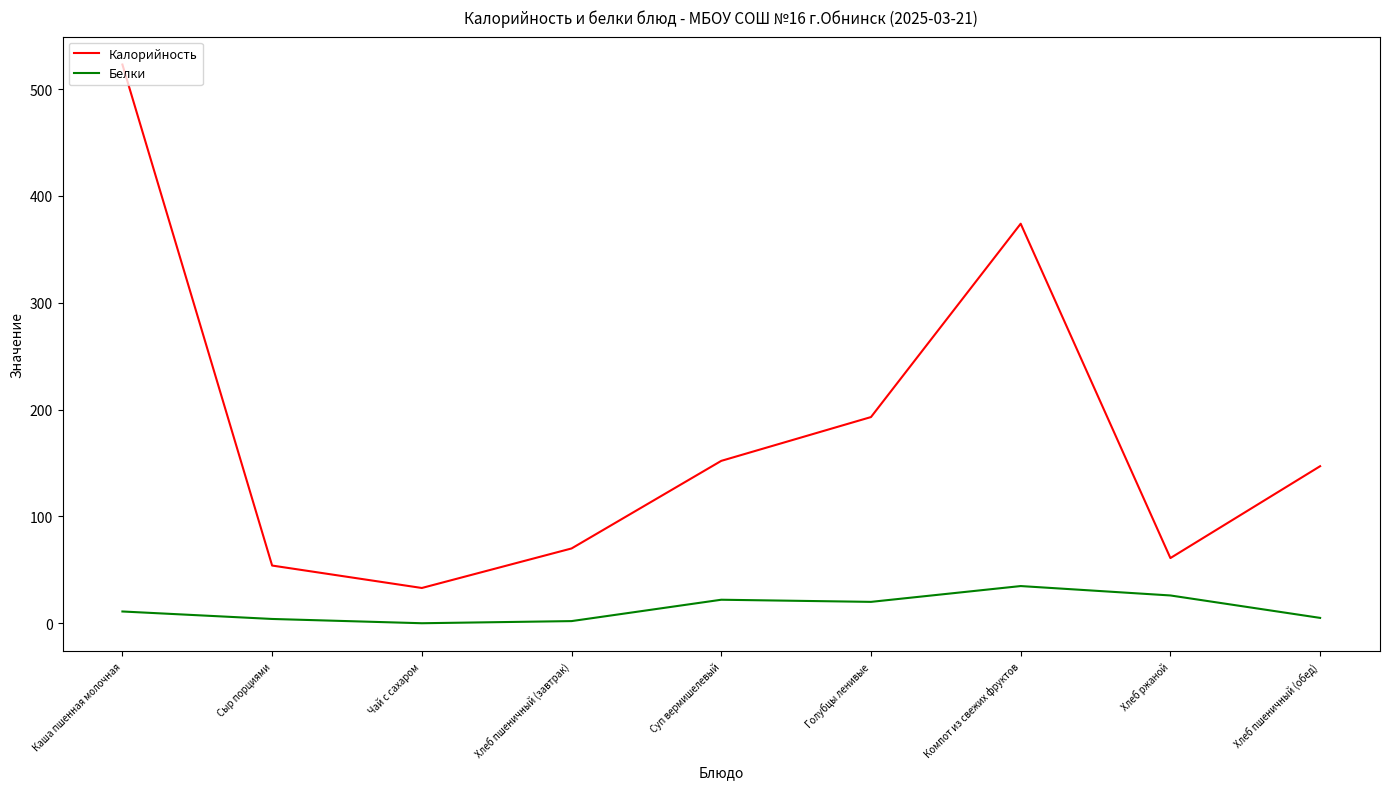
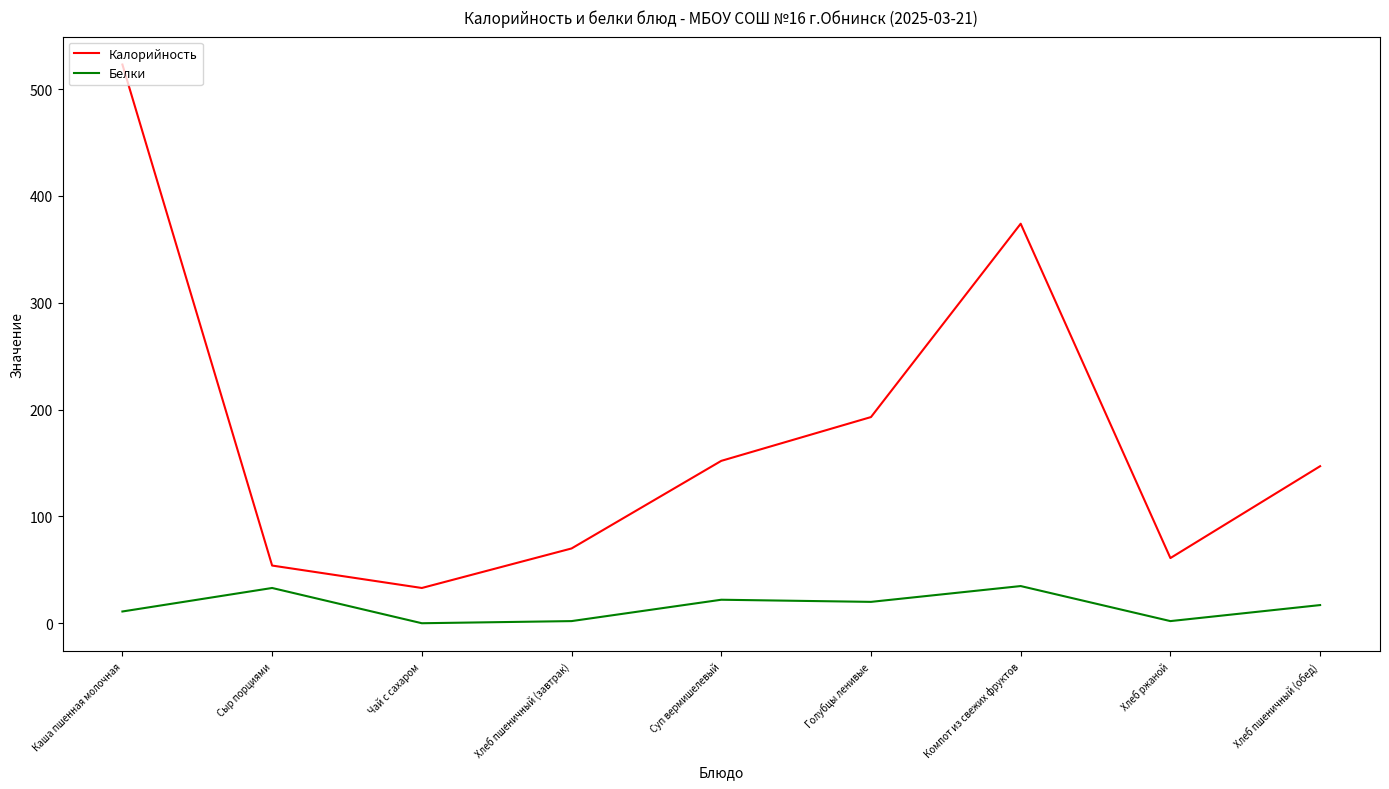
Белки, Сыр порциями: 4 -> 33
Белки, Хлеб ржаной: 26 -> 2
Белки, Хлеб пшеничный (обед): 5 -> 17
